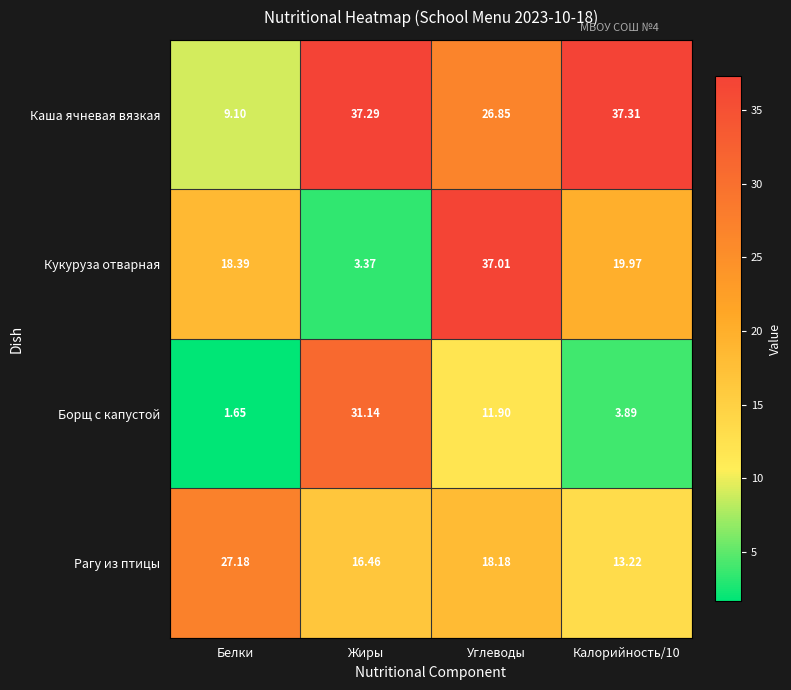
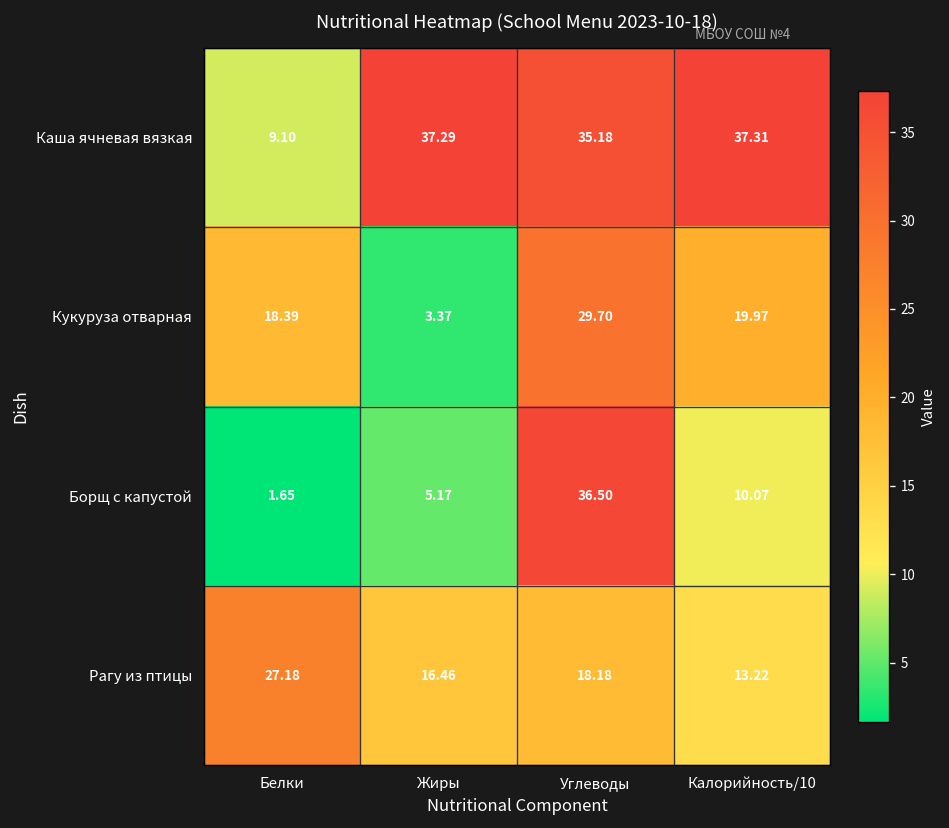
Каша ячневая вязкая, Углеводы: 26.85 -> 35.18
Кукуруза отварная, Углеводы: 37.01 -> 29.70
Борщ с капустой, Жиры: 31.14 -> 5.17
Борщ с капустой, Углеводы: 11.90 -> 36.50
Борщ с капустой, Калорийность/10: 3.89 -> 10.07
